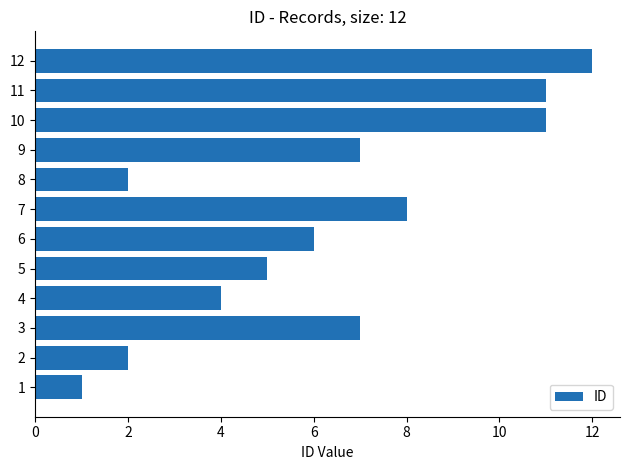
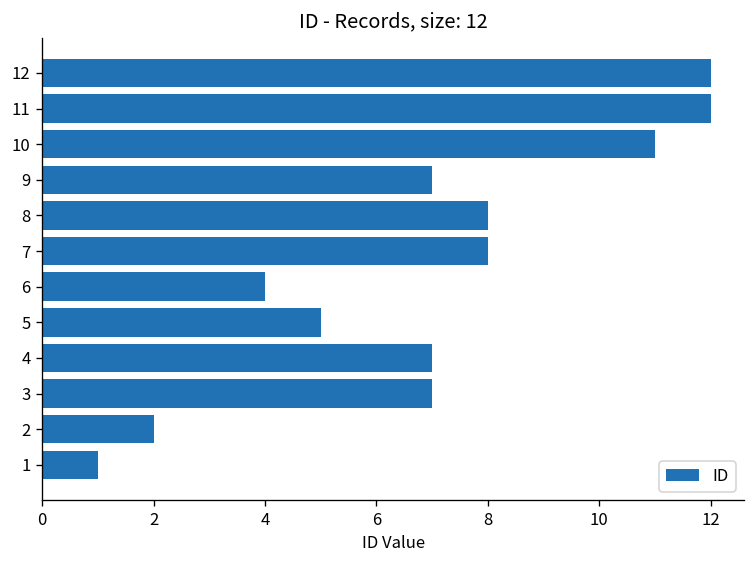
11: 11 -> 12
8: 2 -> 8
6: 6 -> 4
4: 4 -> 7
